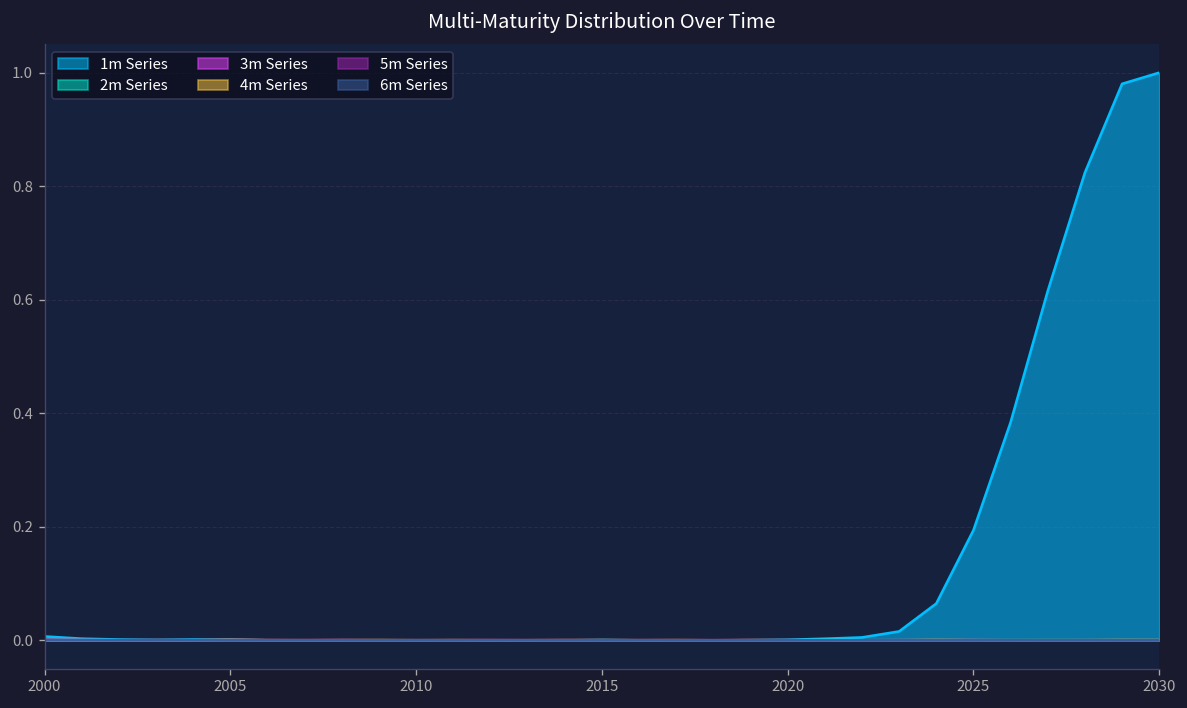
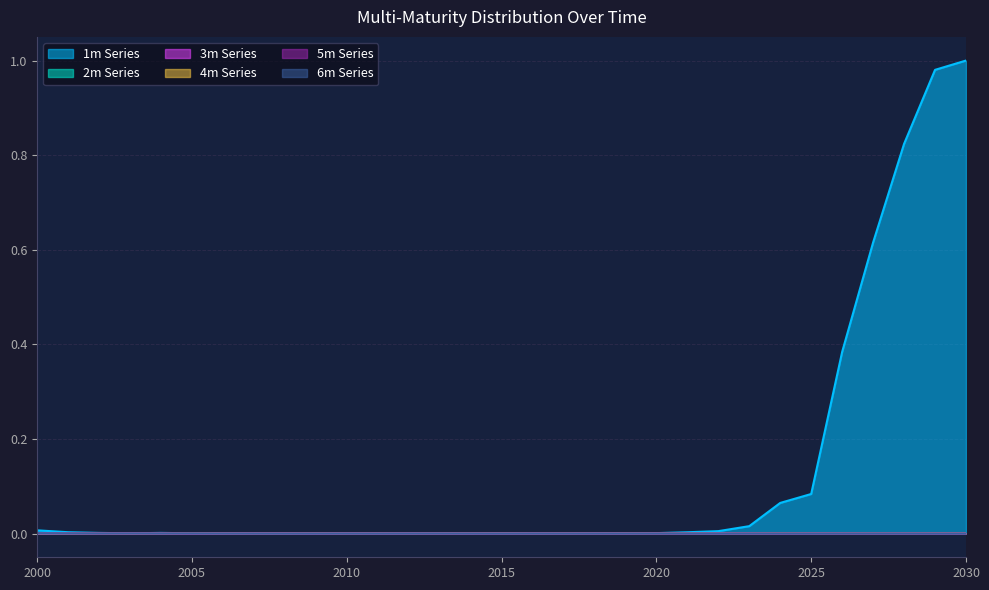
1m Series, 2025: 0.19 -> 0.08
